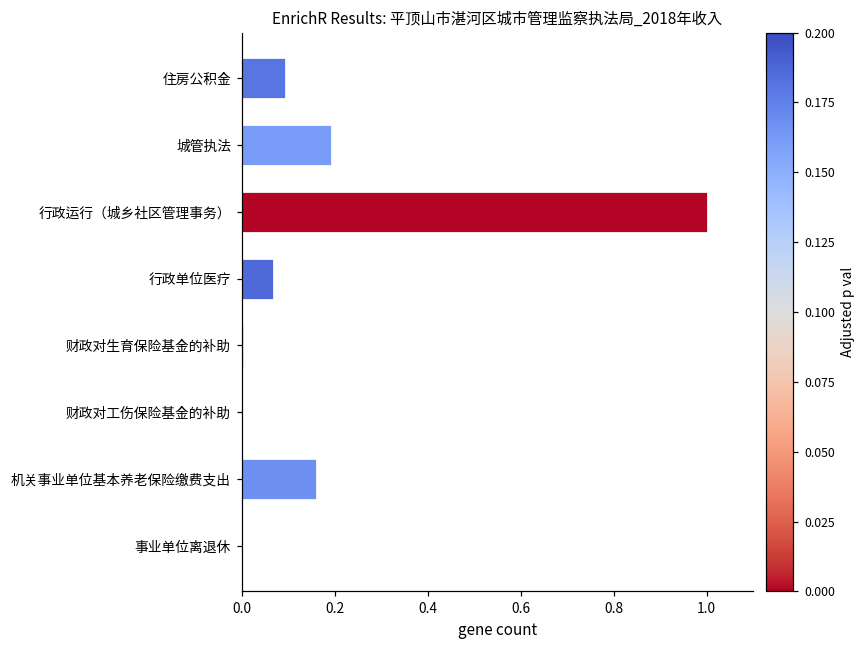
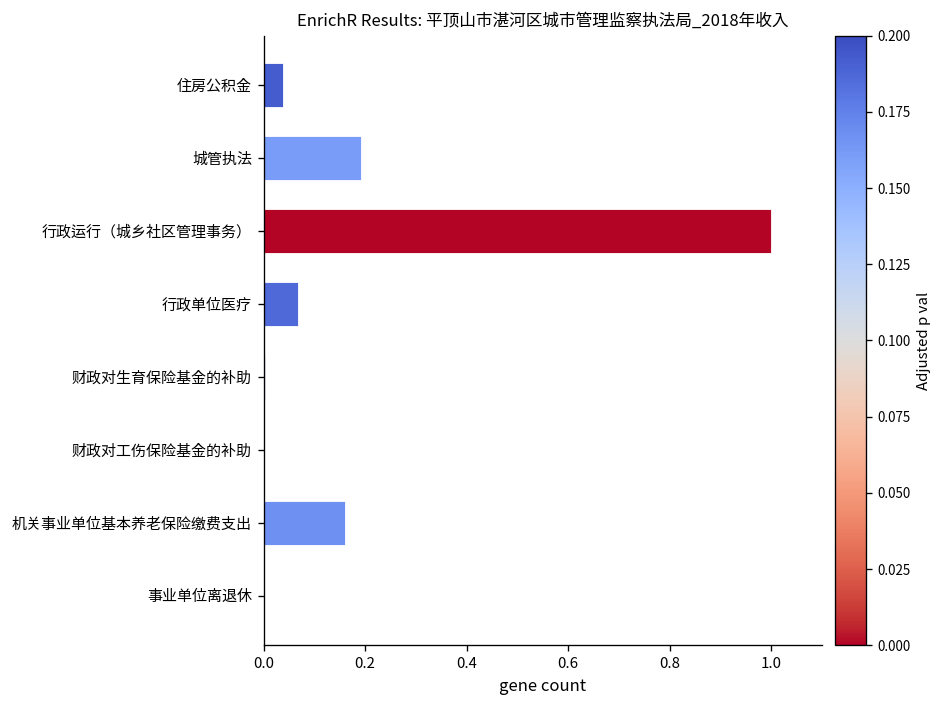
住房公积金: 0.09 -> 0.04
